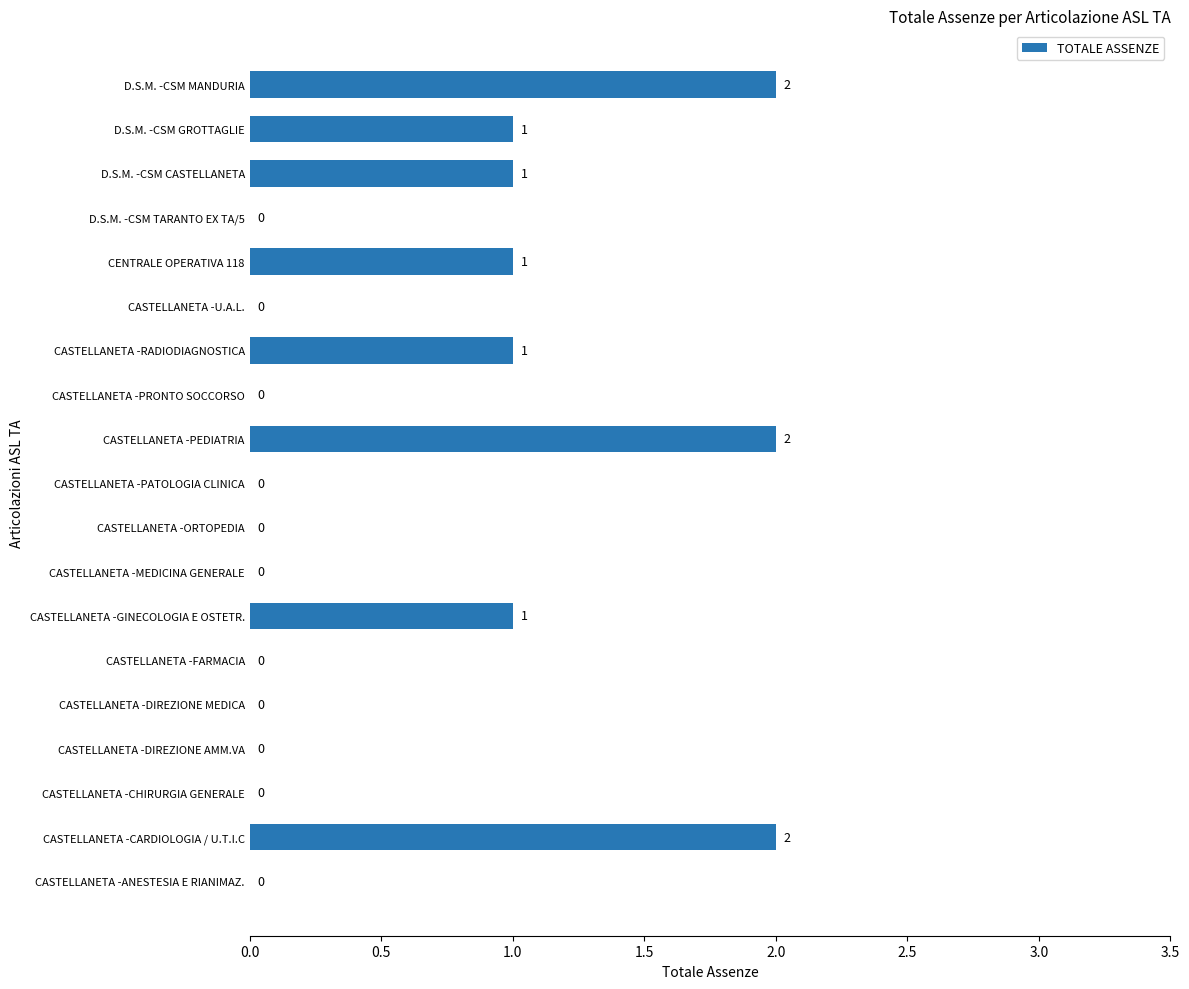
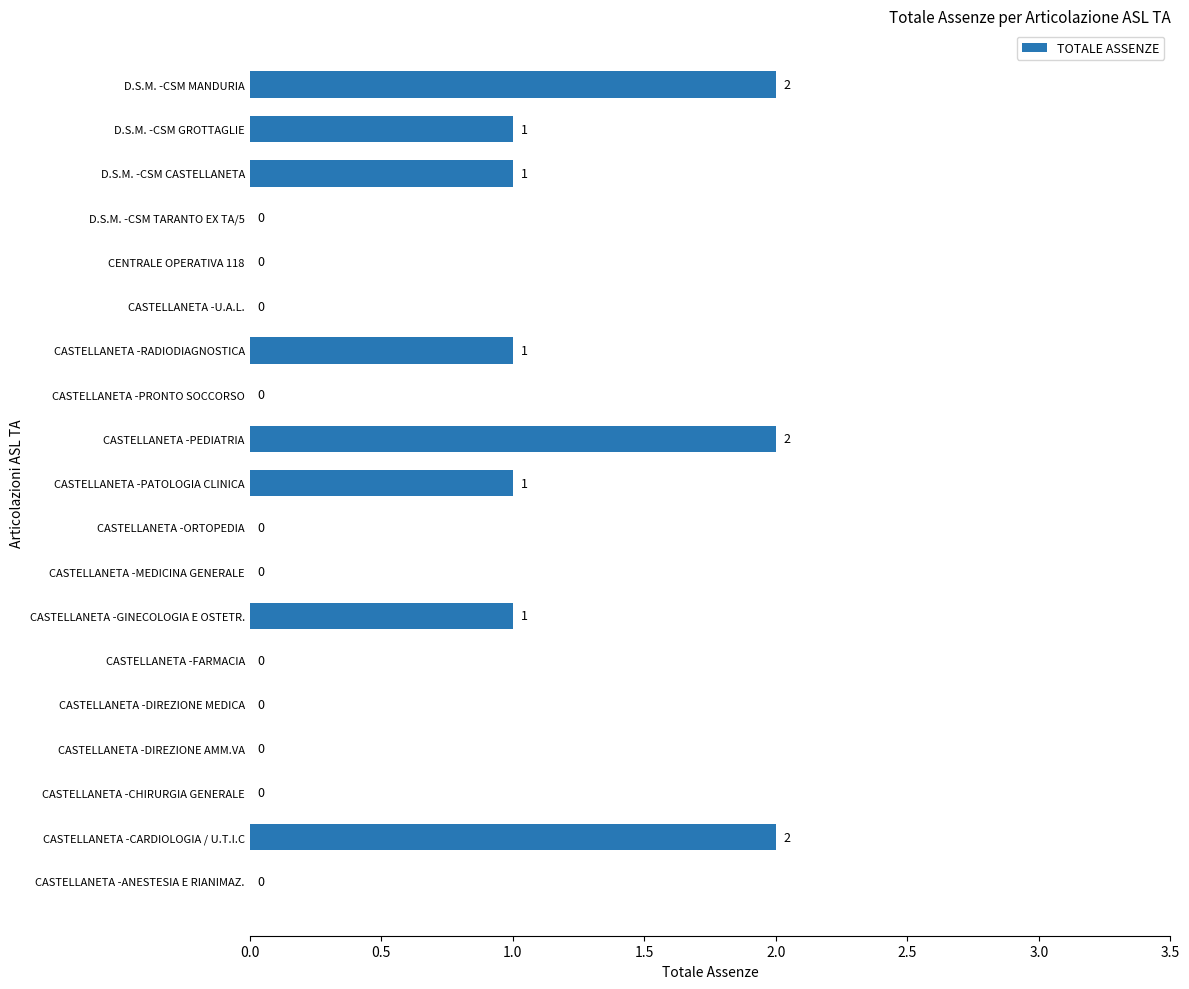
CENTRALE OPERATIVA 118: 1 -> 0
CASTELLANETA -PATOLOGIA CLINICA: 0 -> 1
